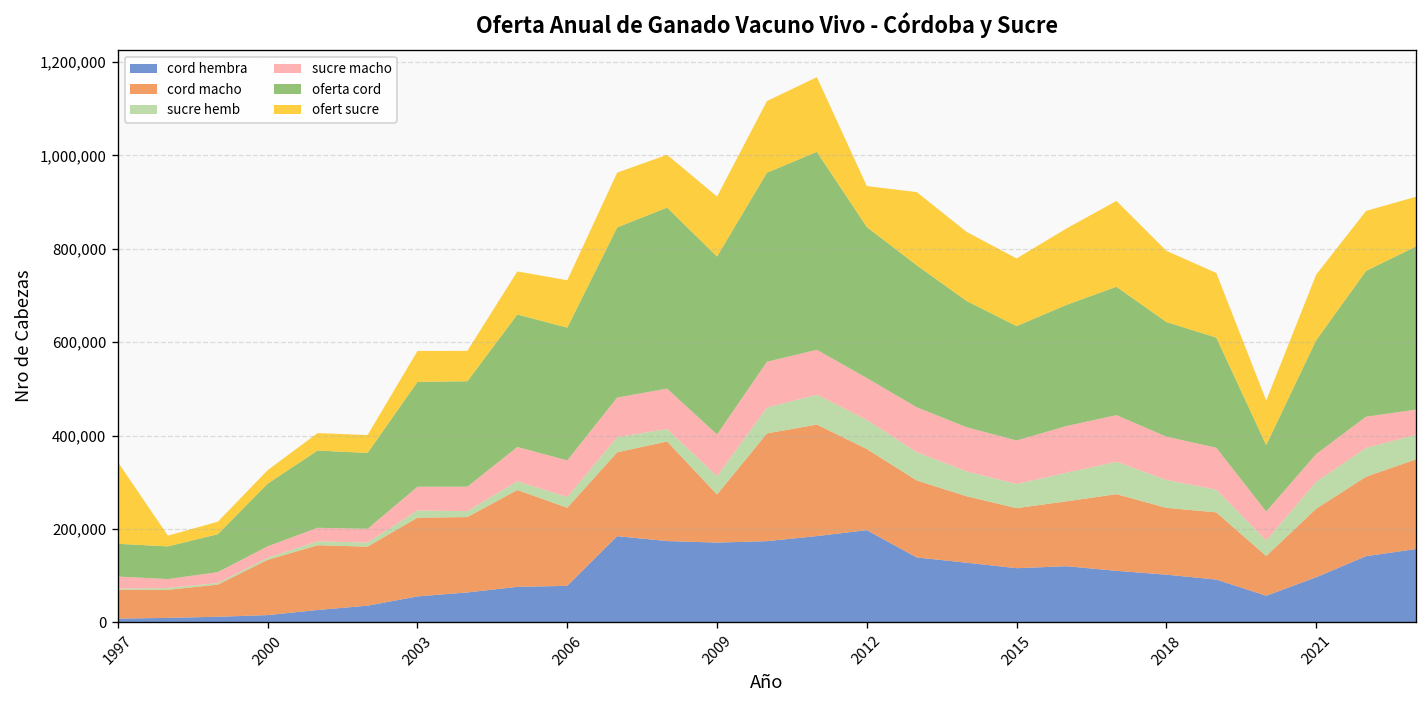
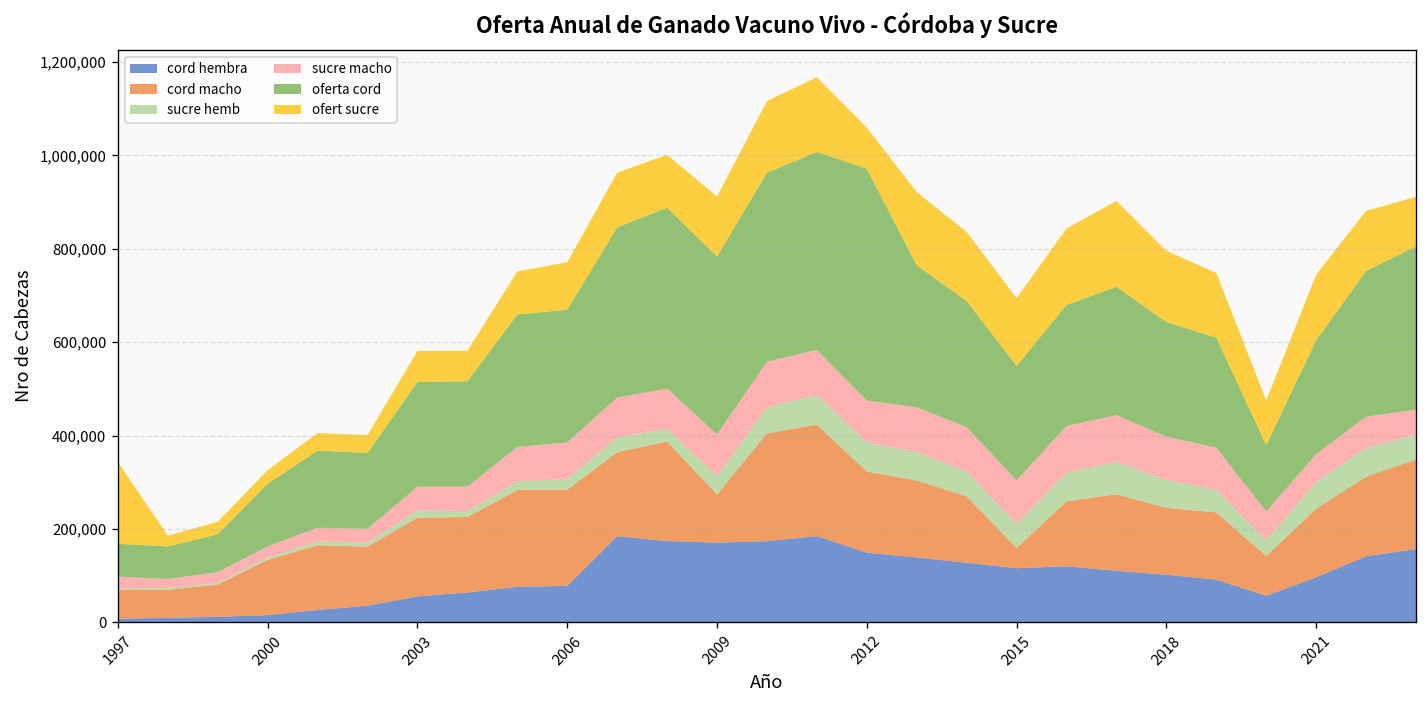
cord macho, 2006: 170,000 -> 210,000
cord hembra, 2012: 200,000 -> 150,000
oferta cord, 2012: 320,000 -> 500,000
cord macho, 2015: 130,000 -> 40,000
